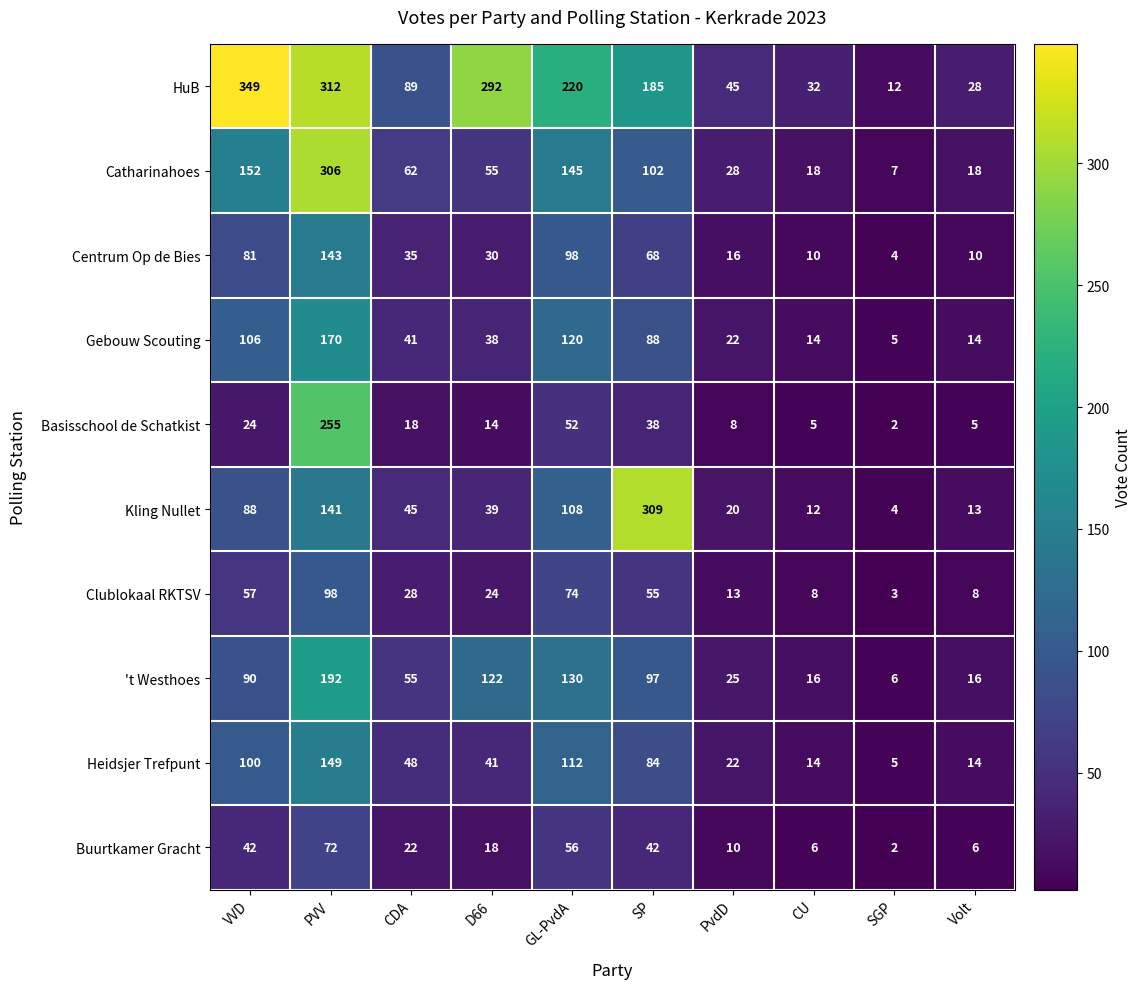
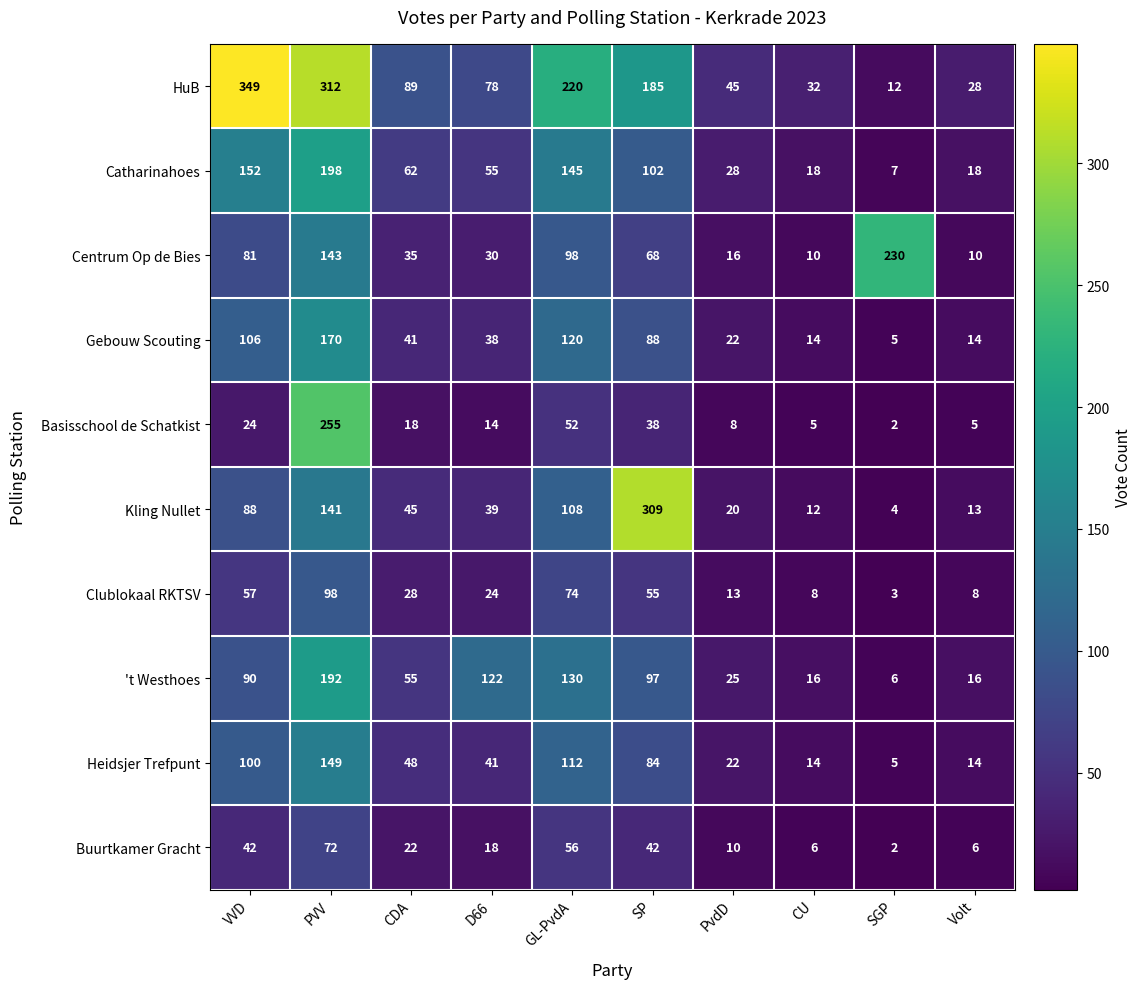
HuB, D66: 292 -> 78
Catharinahoes, PVV: 306 -> 198
Centrum Op de Bies, SGP: 4 -> 230
